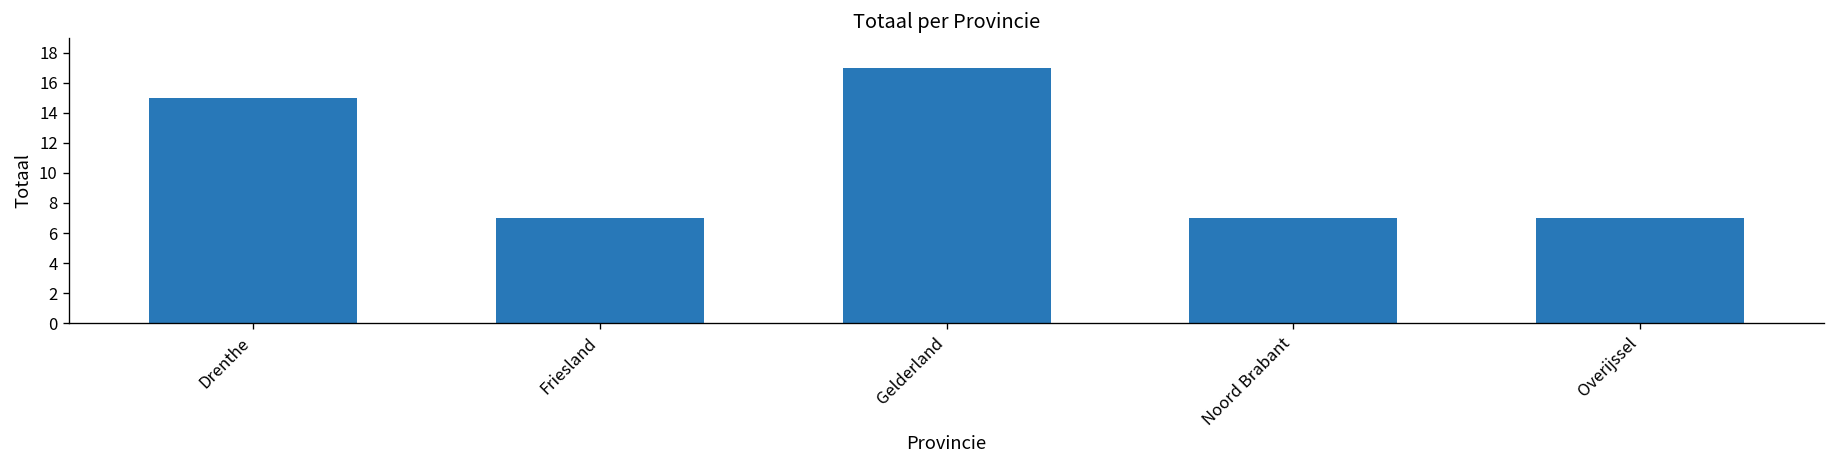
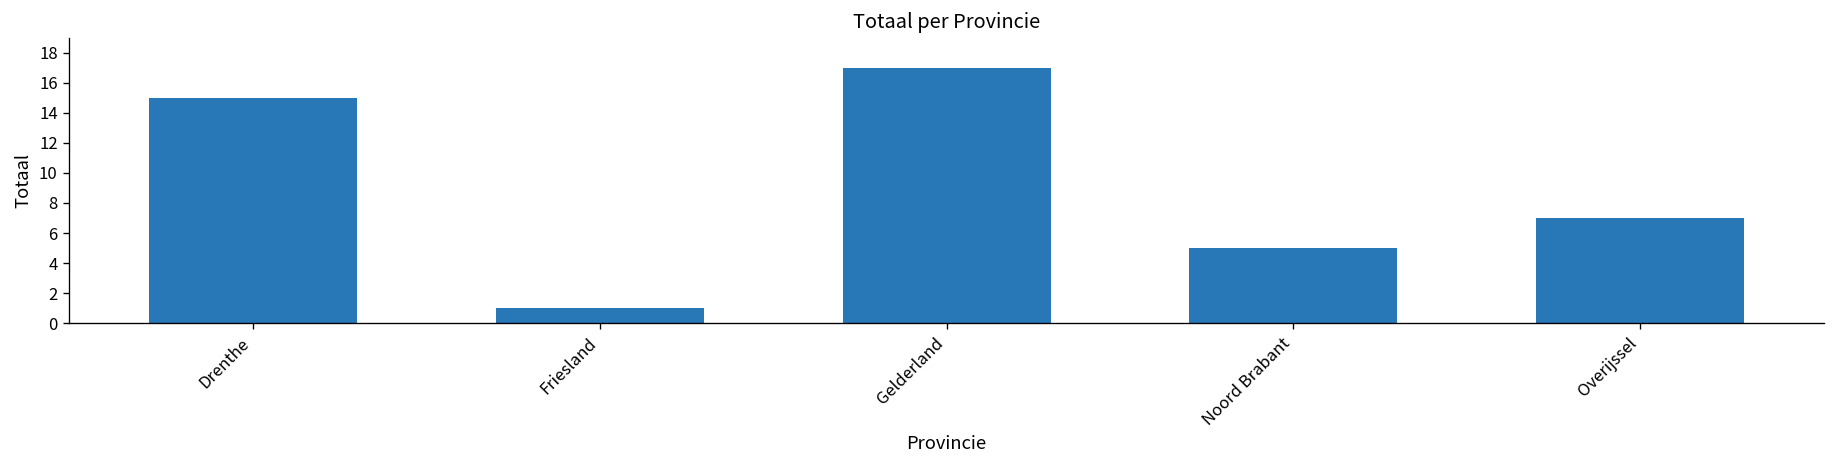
Friesland: 7 -> 1
Noord Brabant: 7 -> 5
